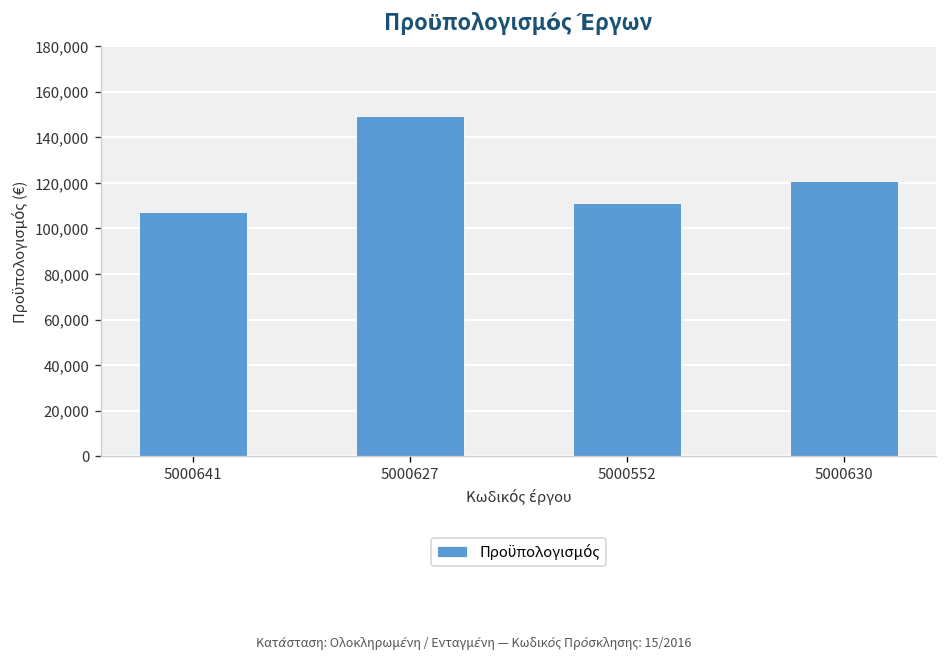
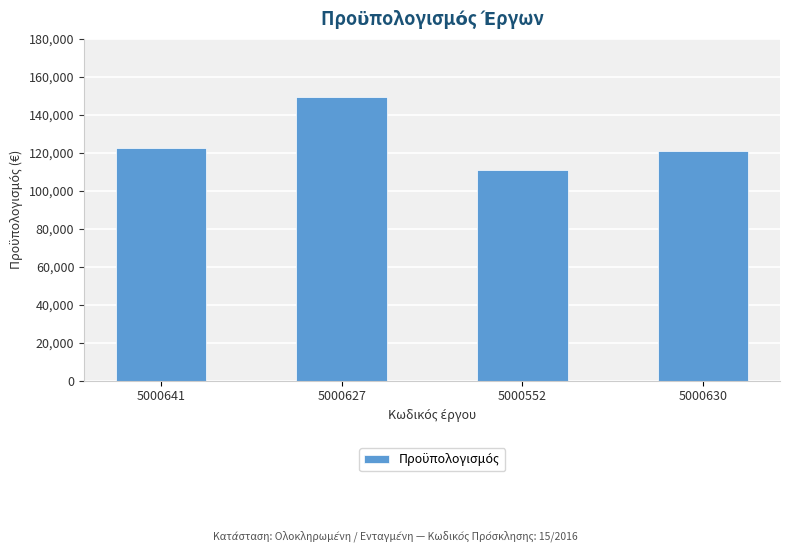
5000641: 107,000 -> 122,000
